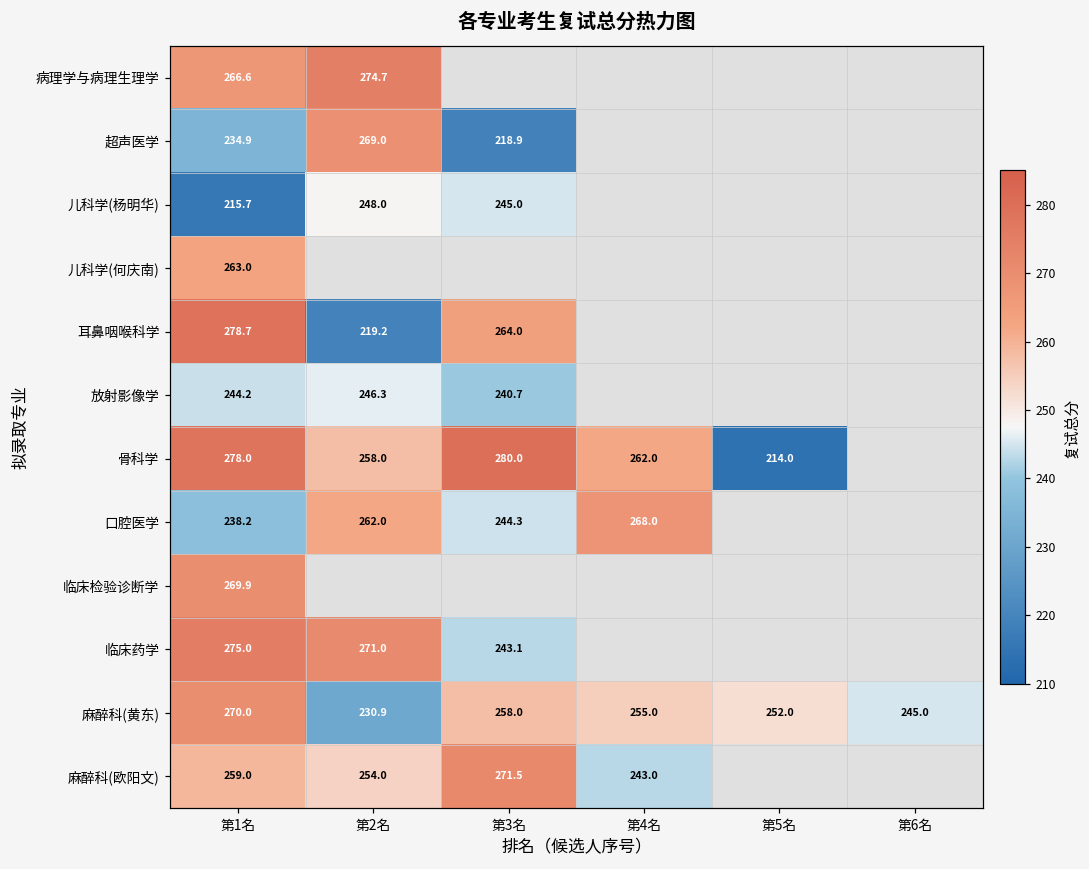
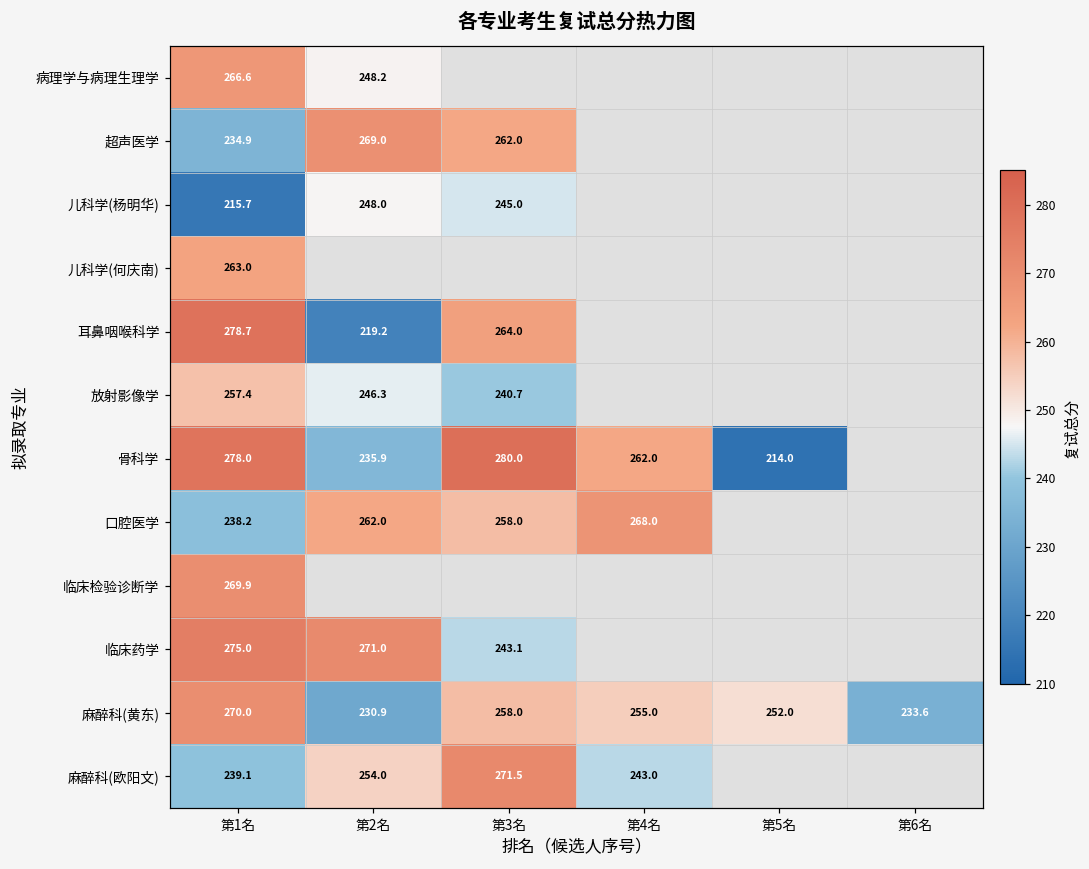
病理学与病理生理学, 第2名: 274.7 -> 248.2
超声医学, 第3名: 218.9 -> 262.0
放射影像学, 第1名: 244.2 -> 257.4
骨科学, 第2名: 258.0 -> 235.9
口腔医学, 第3名: 244.3 -> 258.0
麻醉科(黄东), 第6名: 245.0 -> 233.6
麻醉科(欧阳文), 第1名: 259.0 -> 239.1
